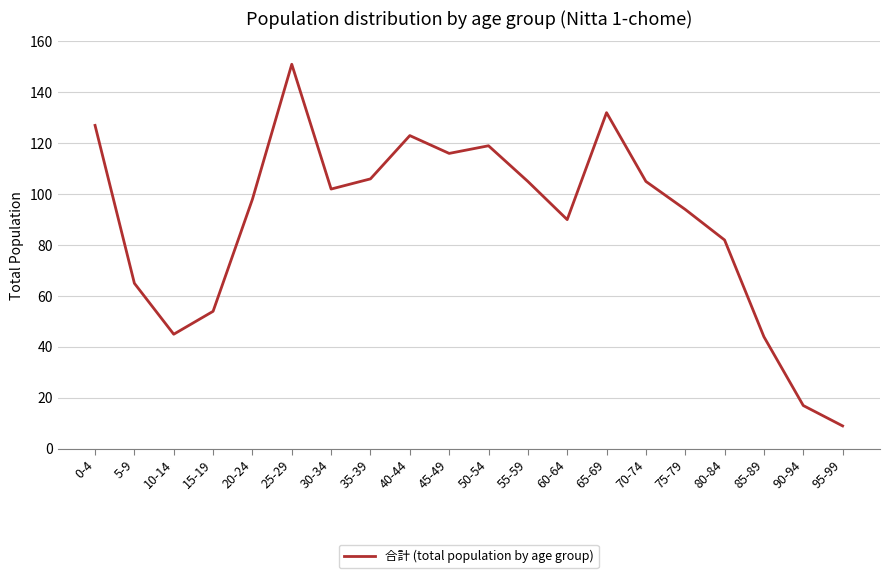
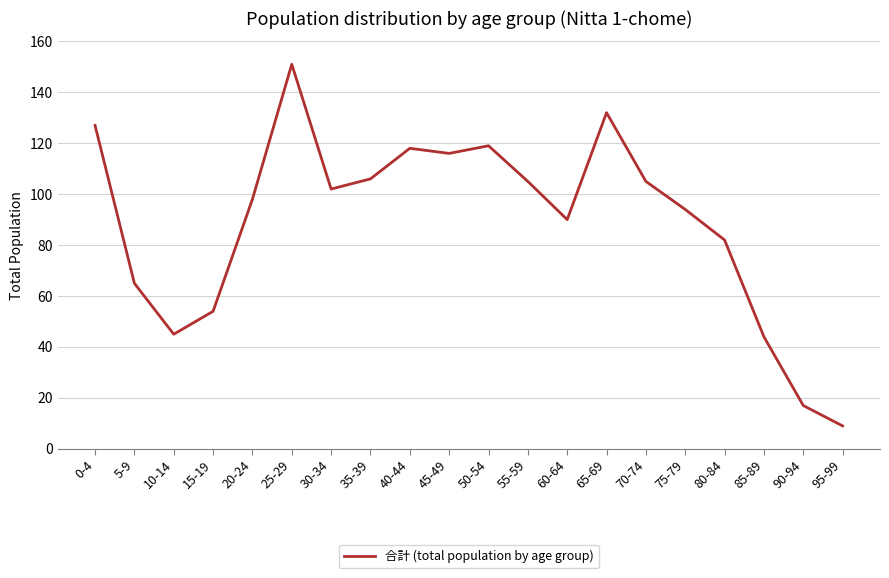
40-44: 123 -> 118
